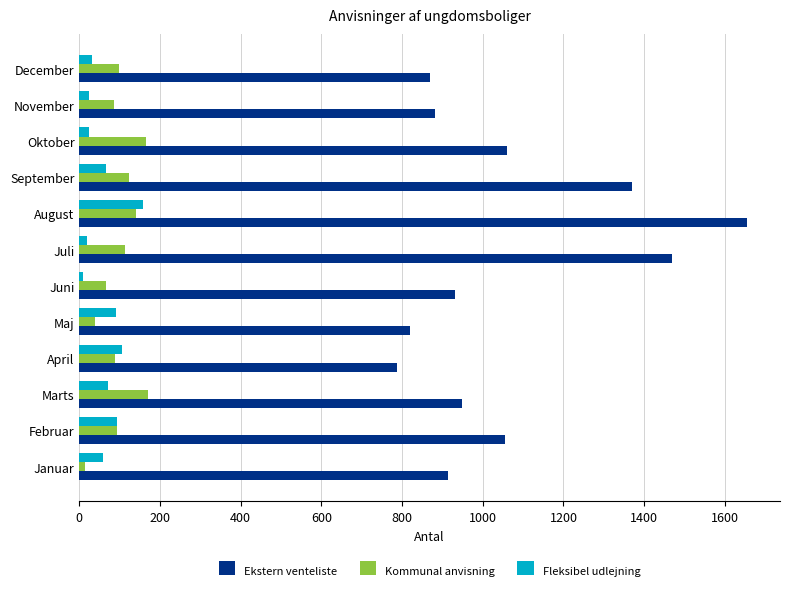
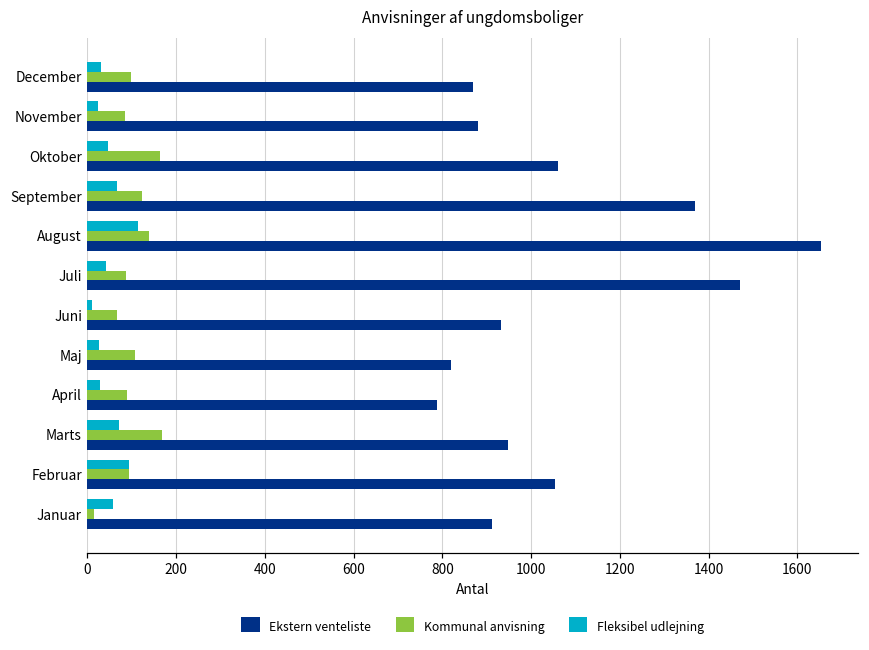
Fleksibel udlejning, Oktober: 20 -> 50
Fleksibel udlejning, August: 160 -> 120
Fleksibel udlejning, Juli: 20 -> 40
Kommunal anvisning, Juli: 110 -> 90
Fleksibel udlejning, Maj: 90 -> 30
Kommunal anvisning, Maj: 40 -> 110
Fleksibel udlejning, April: 110 -> 30
